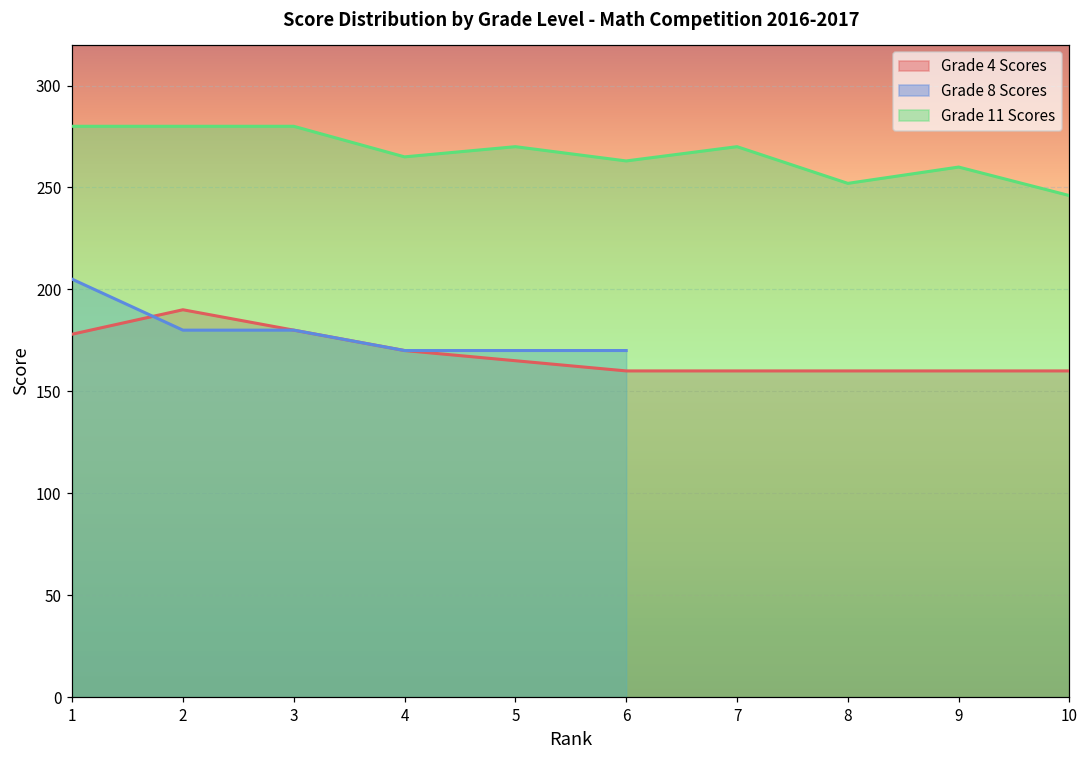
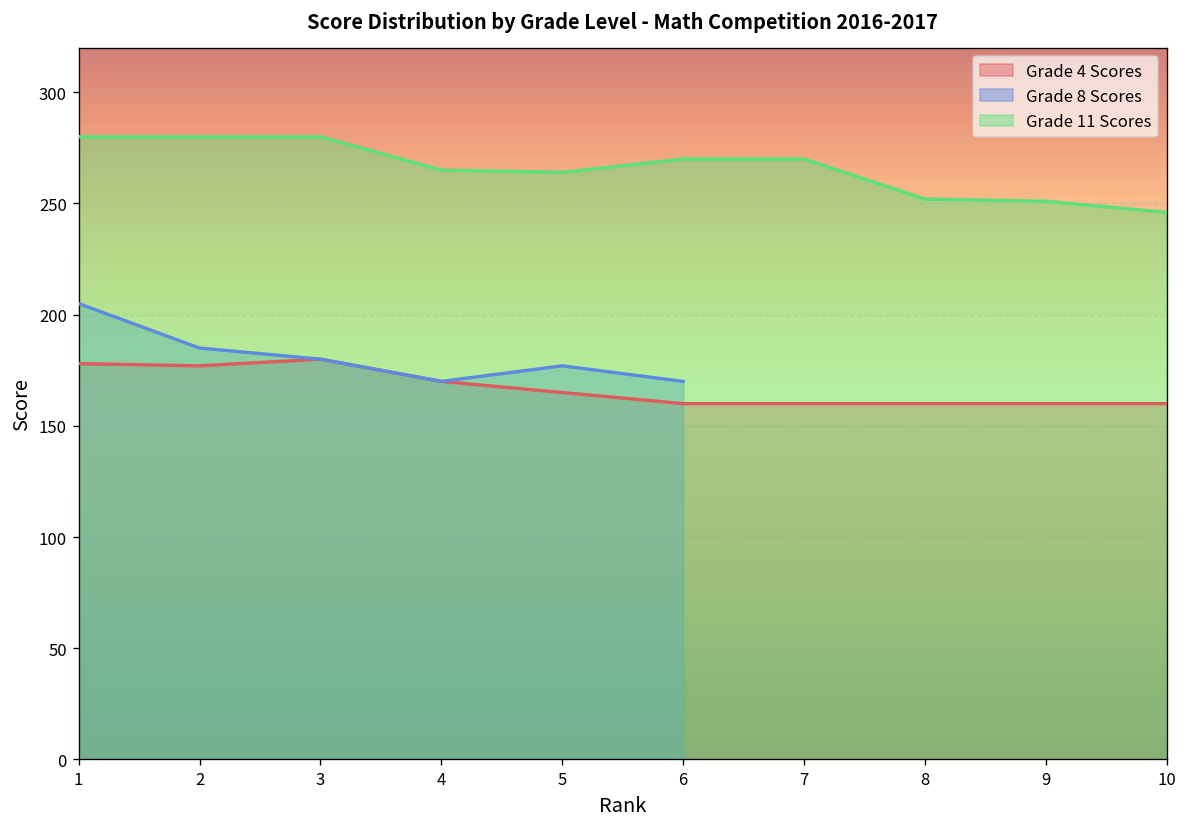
Grade 4 Scores, 2: 190 -> 177
Grade 8 Scores, 2: 180 -> 185
Grade 8 Scores, 5: 170 -> 177
Grade 11 Scores, 5: 270 -> 264
Grade 11 Scores, 6: 263 -> 270
Grade 11 Scores, 9: 260 -> 251
